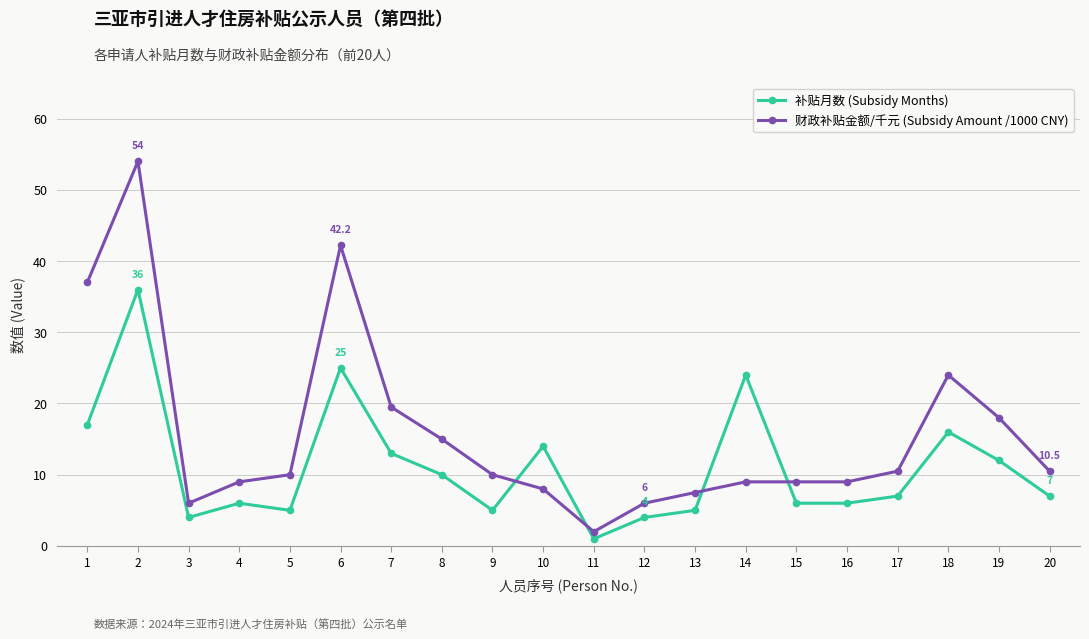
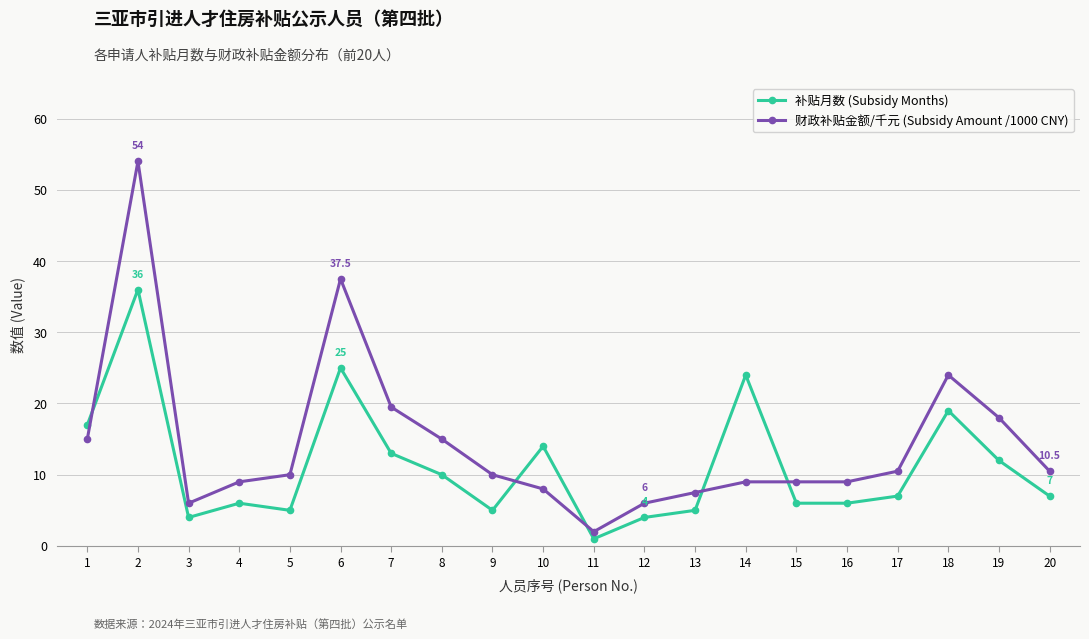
财政补贴金额/千元 (Subsidy Amount /1000 CNY), 1: 37 -> 15
财政补贴金额/千元 (Subsidy Amount /1000 CNY), 6: 42.2 -> 37.5
补贴月数 (Subsidy Months), 18: 16 -> 19
